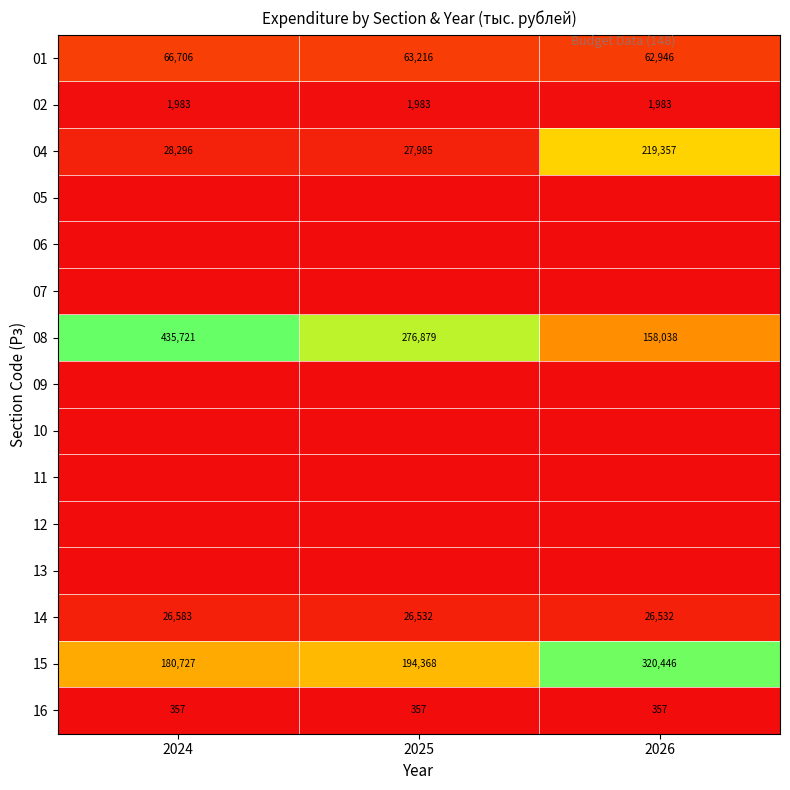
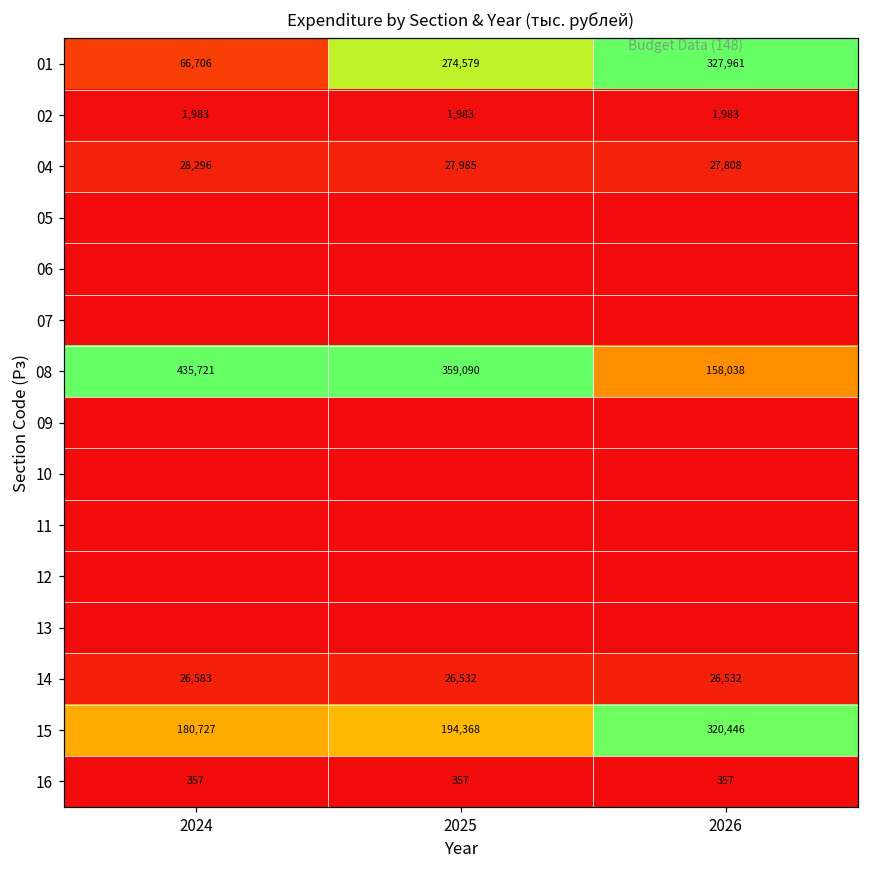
01, 2025: 63,216 -> 274,579
01, 2026: 62,946 -> 327,961
04, 2026: 219,357 -> 27,808
08, 2025: 276,879 -> 359,090
